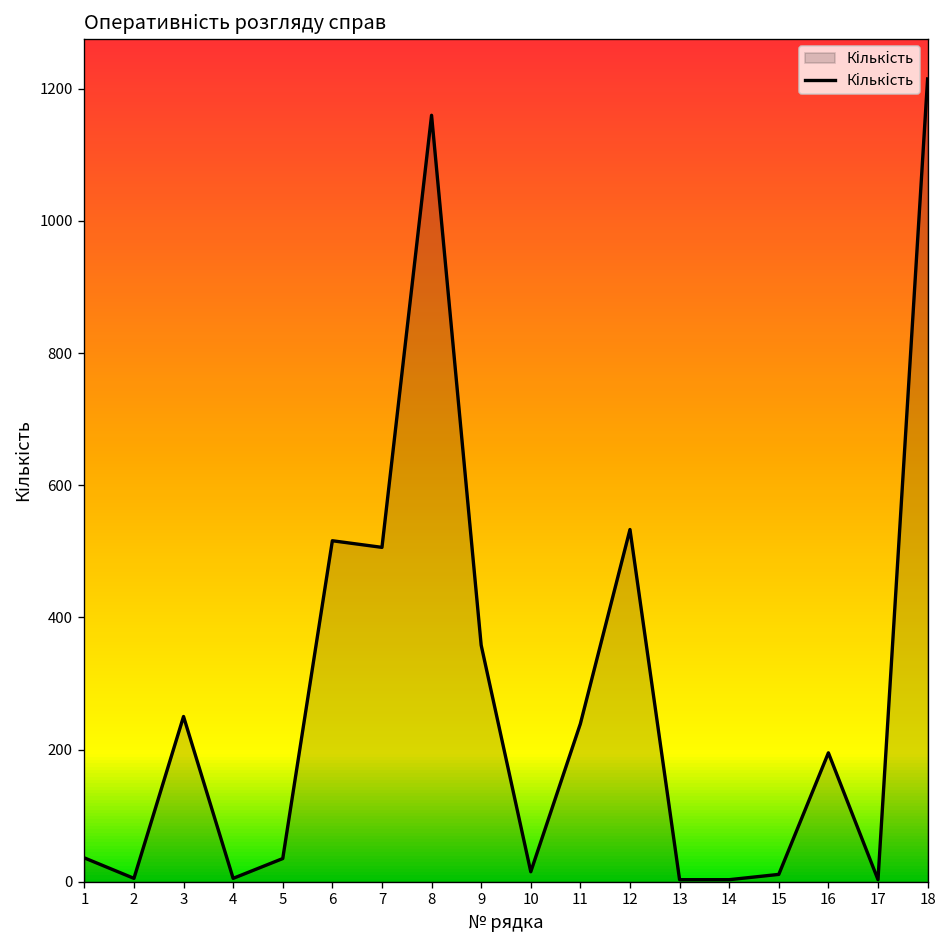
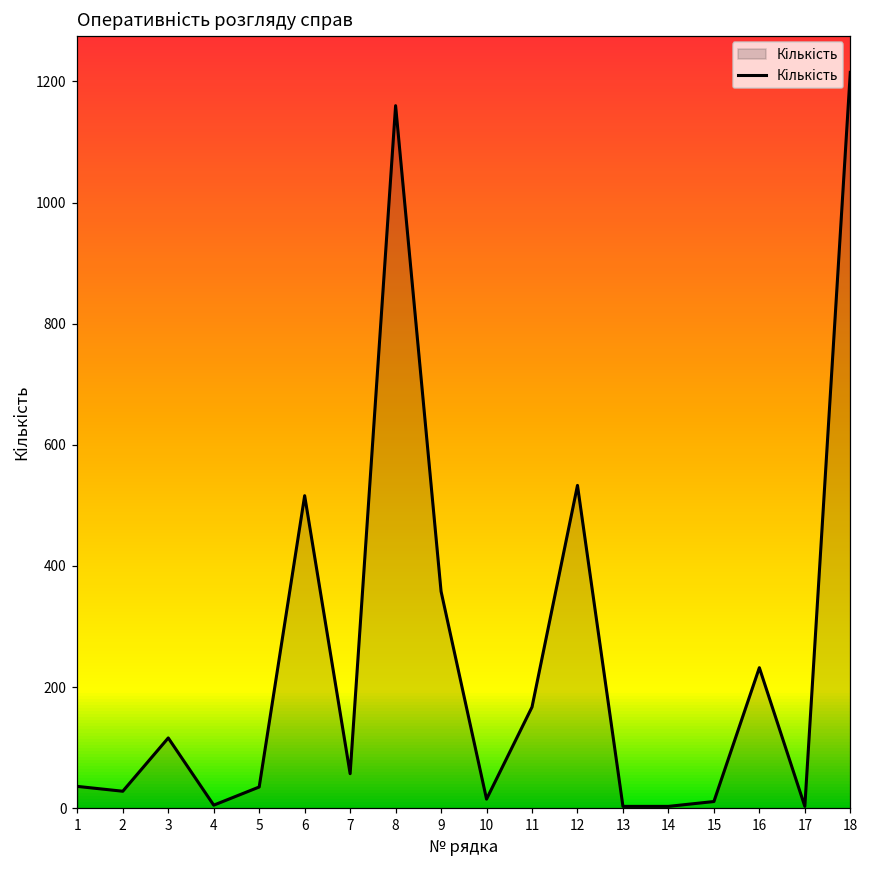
2: 10 -> 30
3: 250 -> 120
7: 510 -> 60
11: 240 -> 170
16: 200 -> 230
